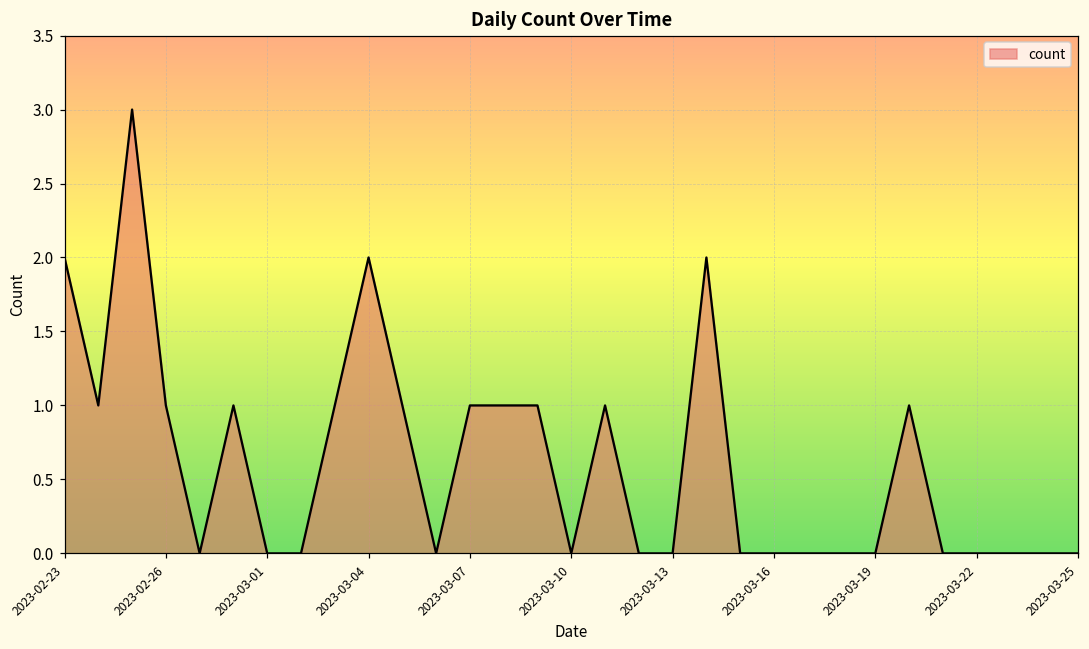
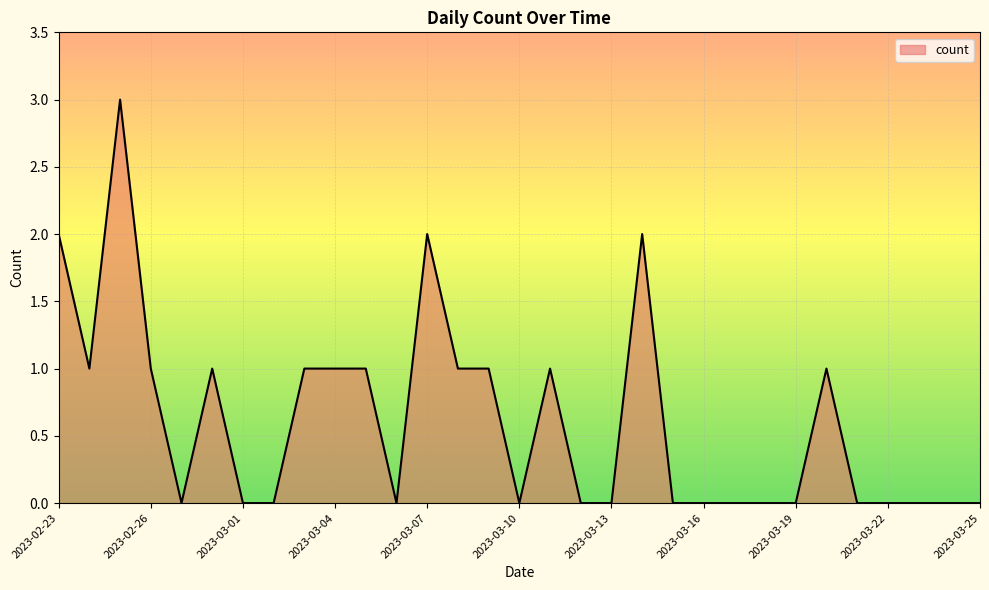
2023-03-04: 2 -> 1
2023-03-07: 1 -> 2
